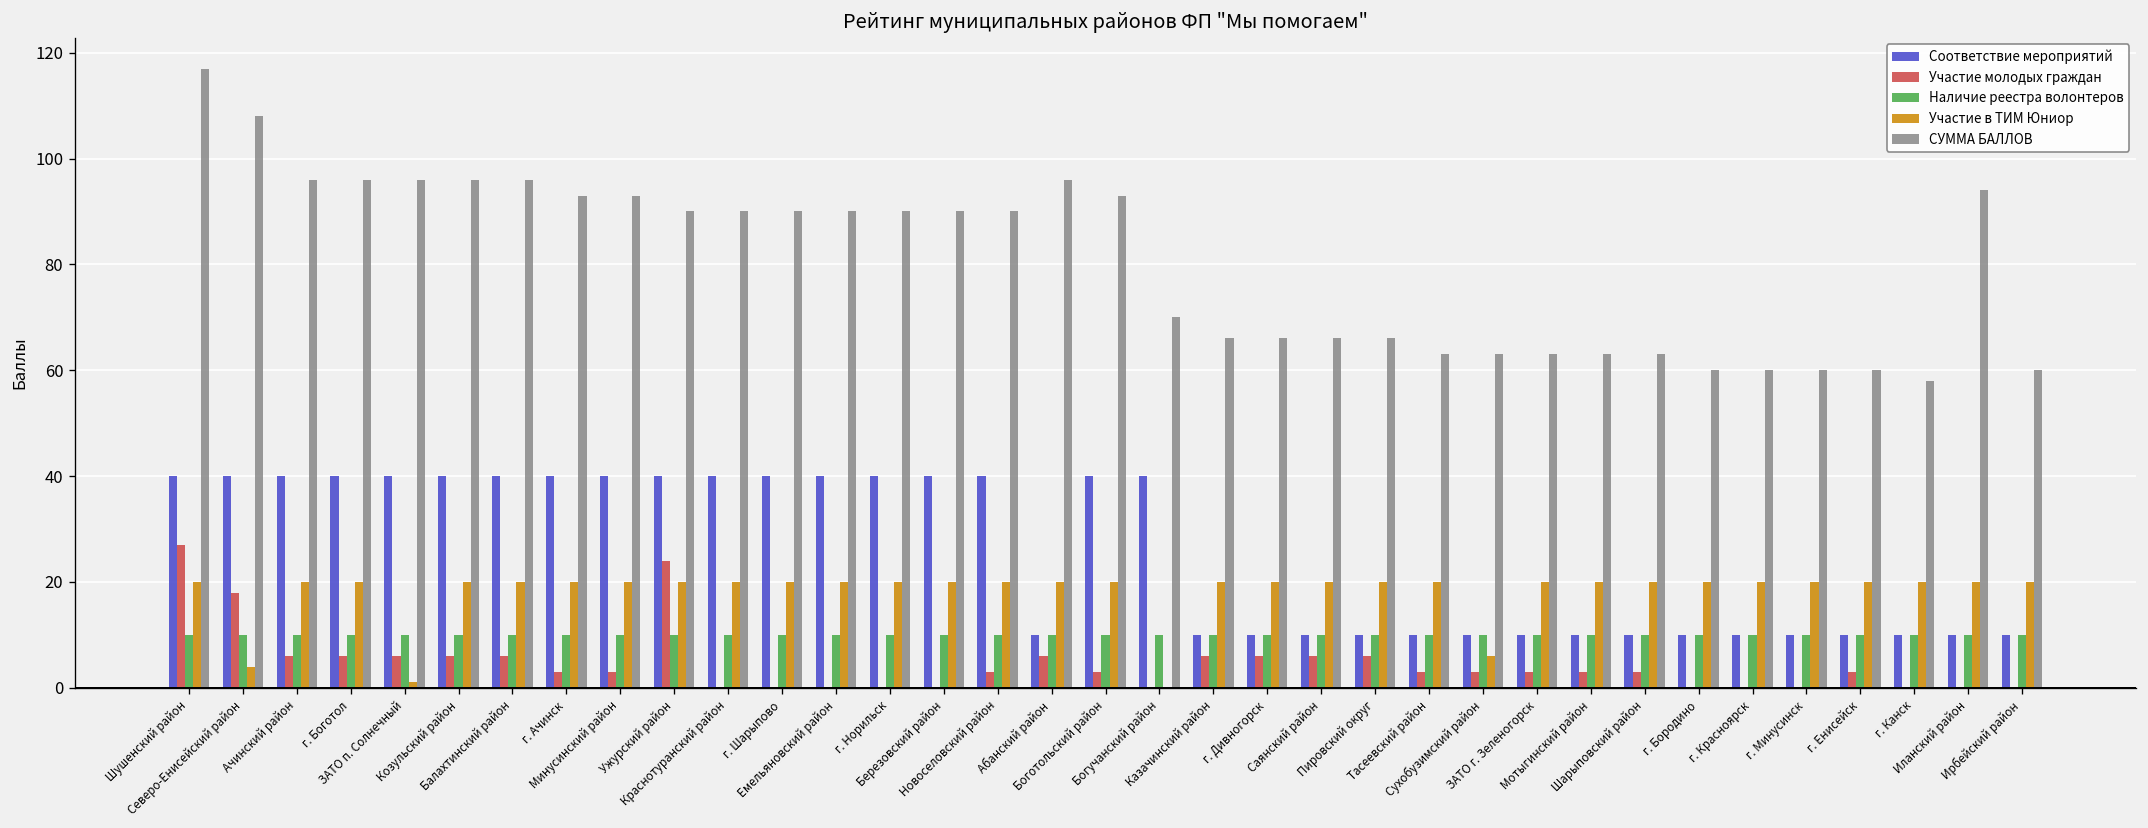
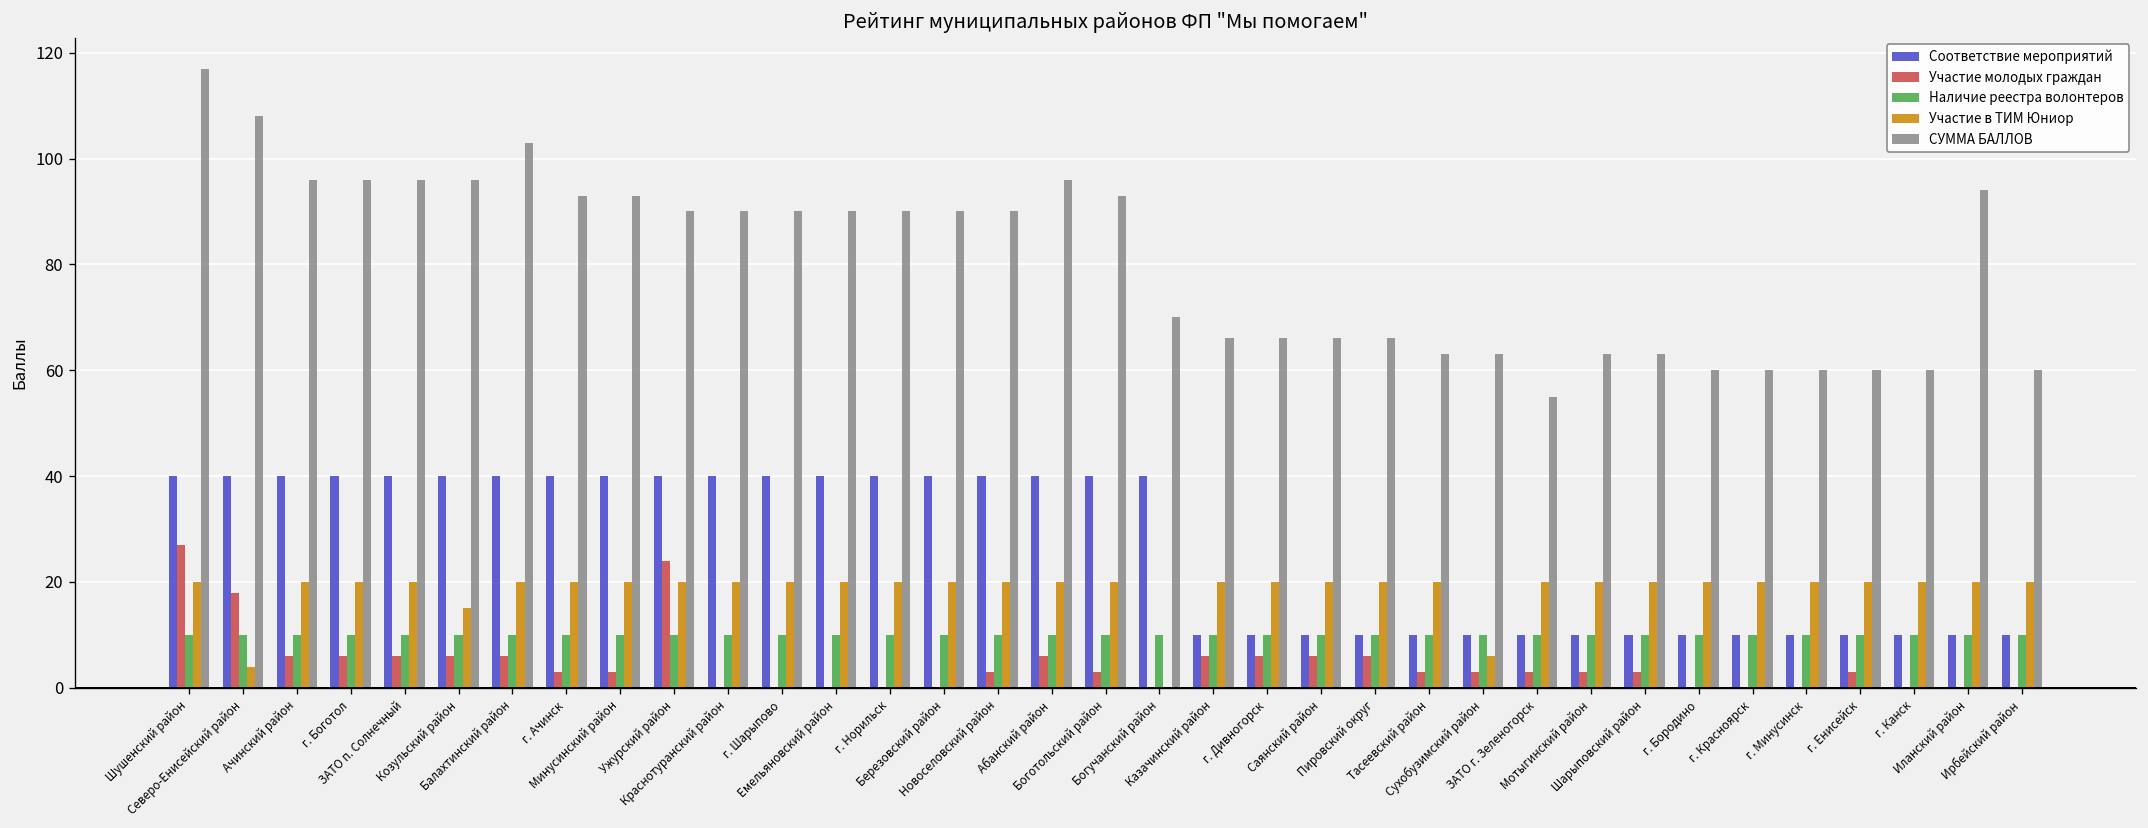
Участие в ТИМ Юниор, ЗАТО п. Солнечный: 1 -> 20
Участие в ТИМ Юниор, Козульский район: 20 -> 15
СУММА БАЛЛОВ, Балахтинский район: 96 -> 103
Соответствие мероприятий, Абанский район: 10 -> 40
СУММА БАЛЛОВ, ЗАТО г. Зеленогорск: 63 -> 55
СУММА БАЛЛОВ, г. Канск: 58 -> 60
